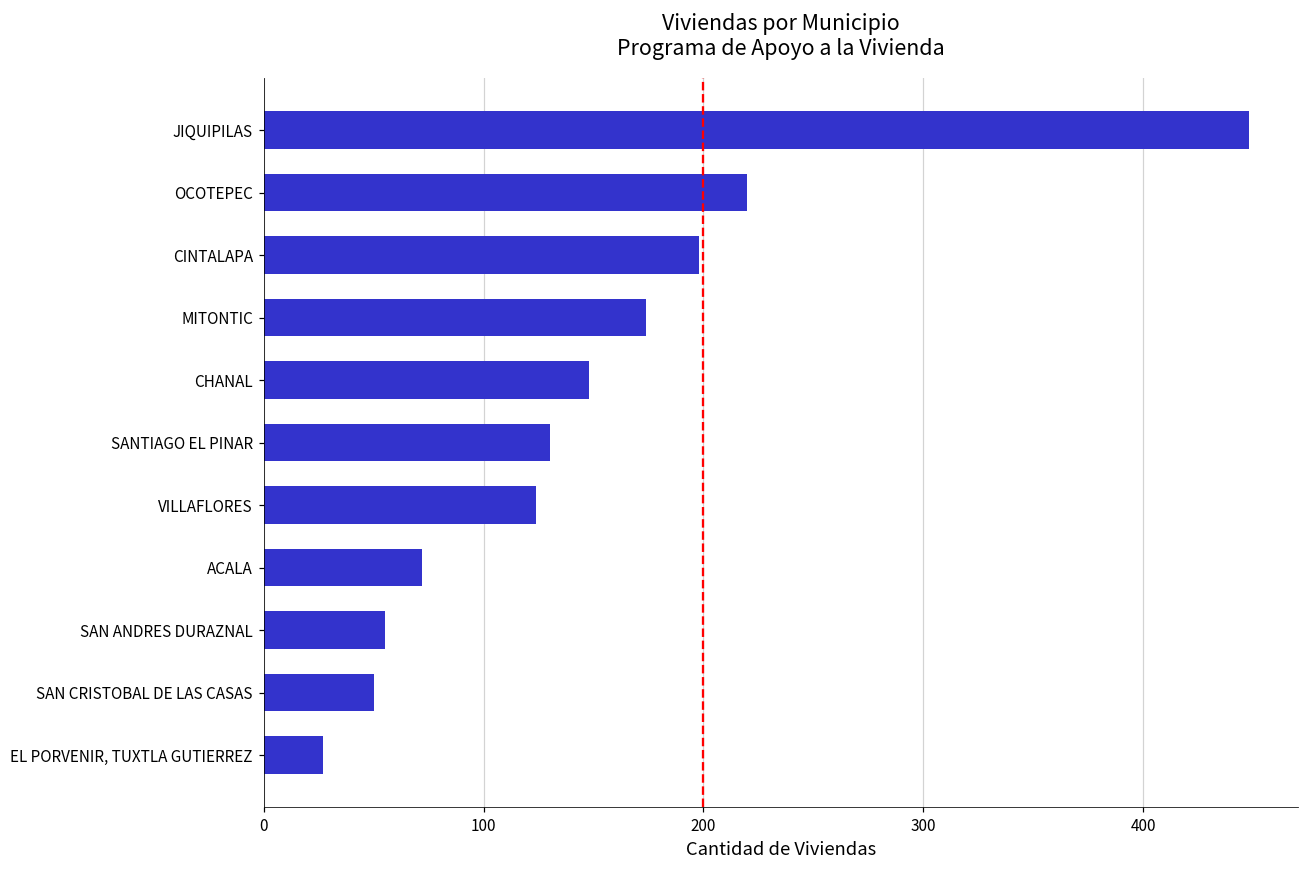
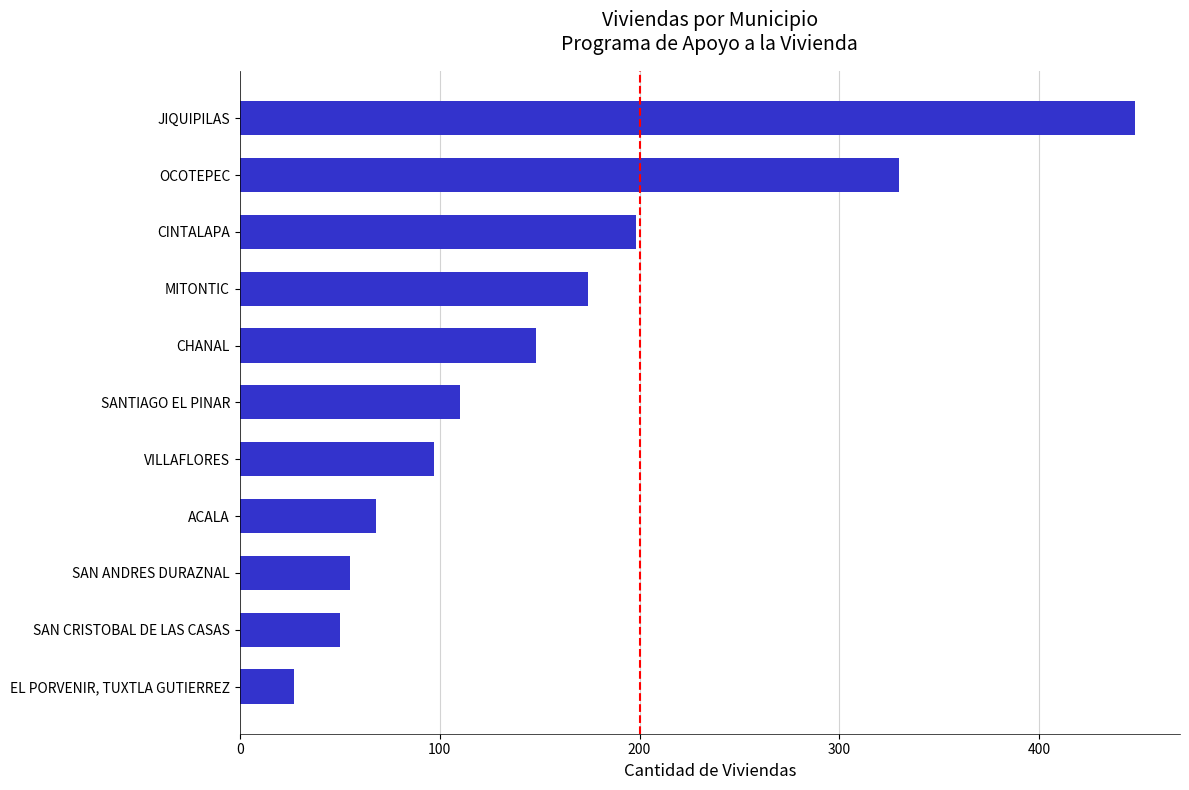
OCOTEPEC: 220 -> 330
SANTIAGO EL PINAR: 130 -> 110
VILLAFLORES: 124 -> 97
ACALA: 72 -> 68
